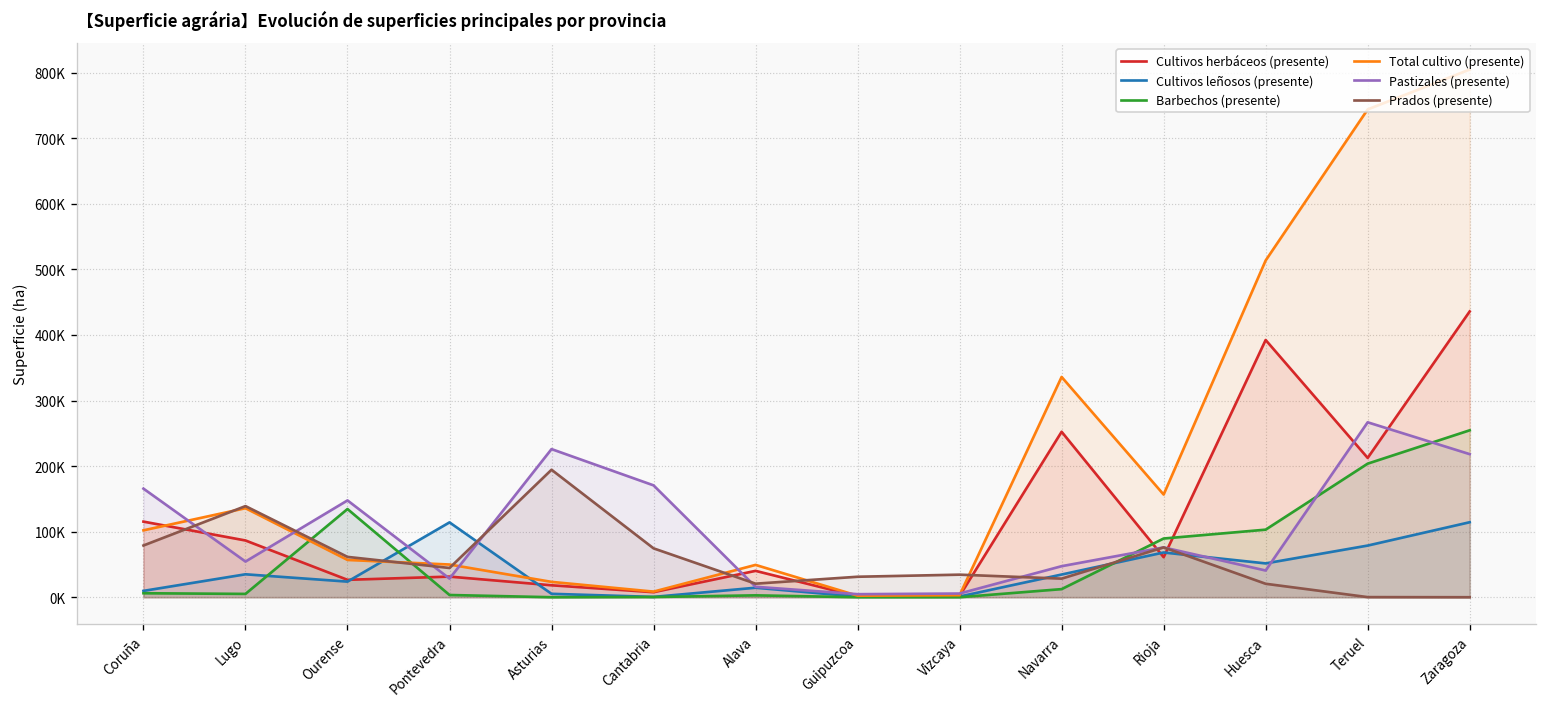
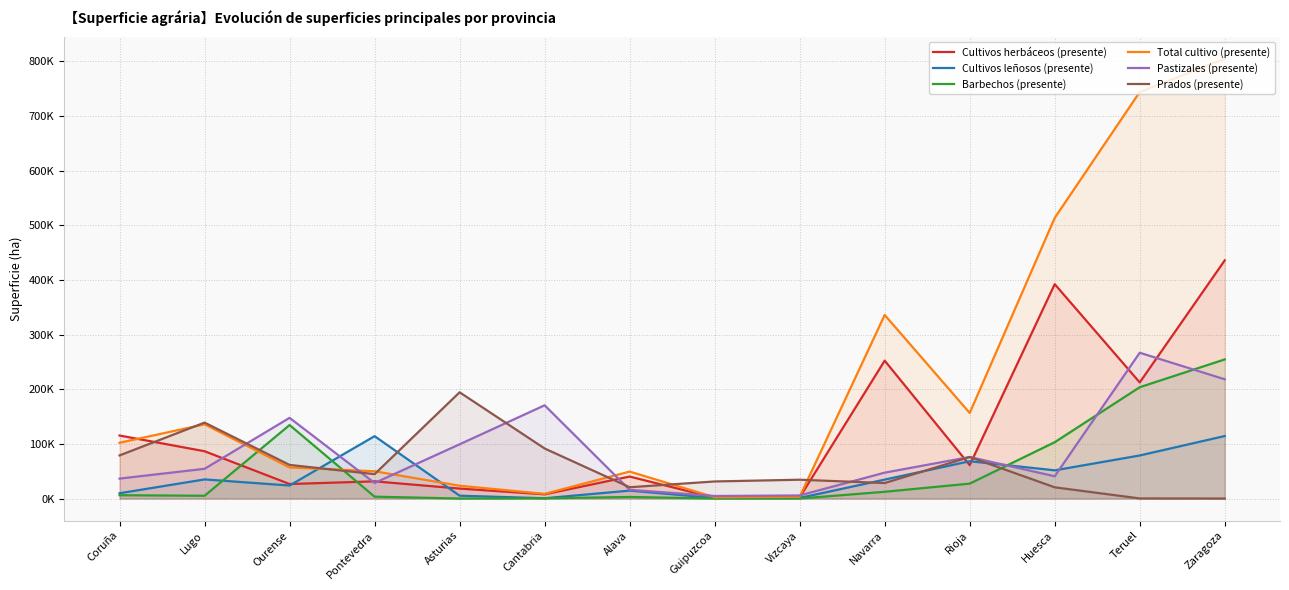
Pastizales (presente), Coruña: 170000 -> 40000
Pastizales (presente), Asturias: 230000 -> 100000
Prados (presente), Cantabria: 70000 -> 90000
Barbechos (presente), Rioja: 90000 -> 30000
